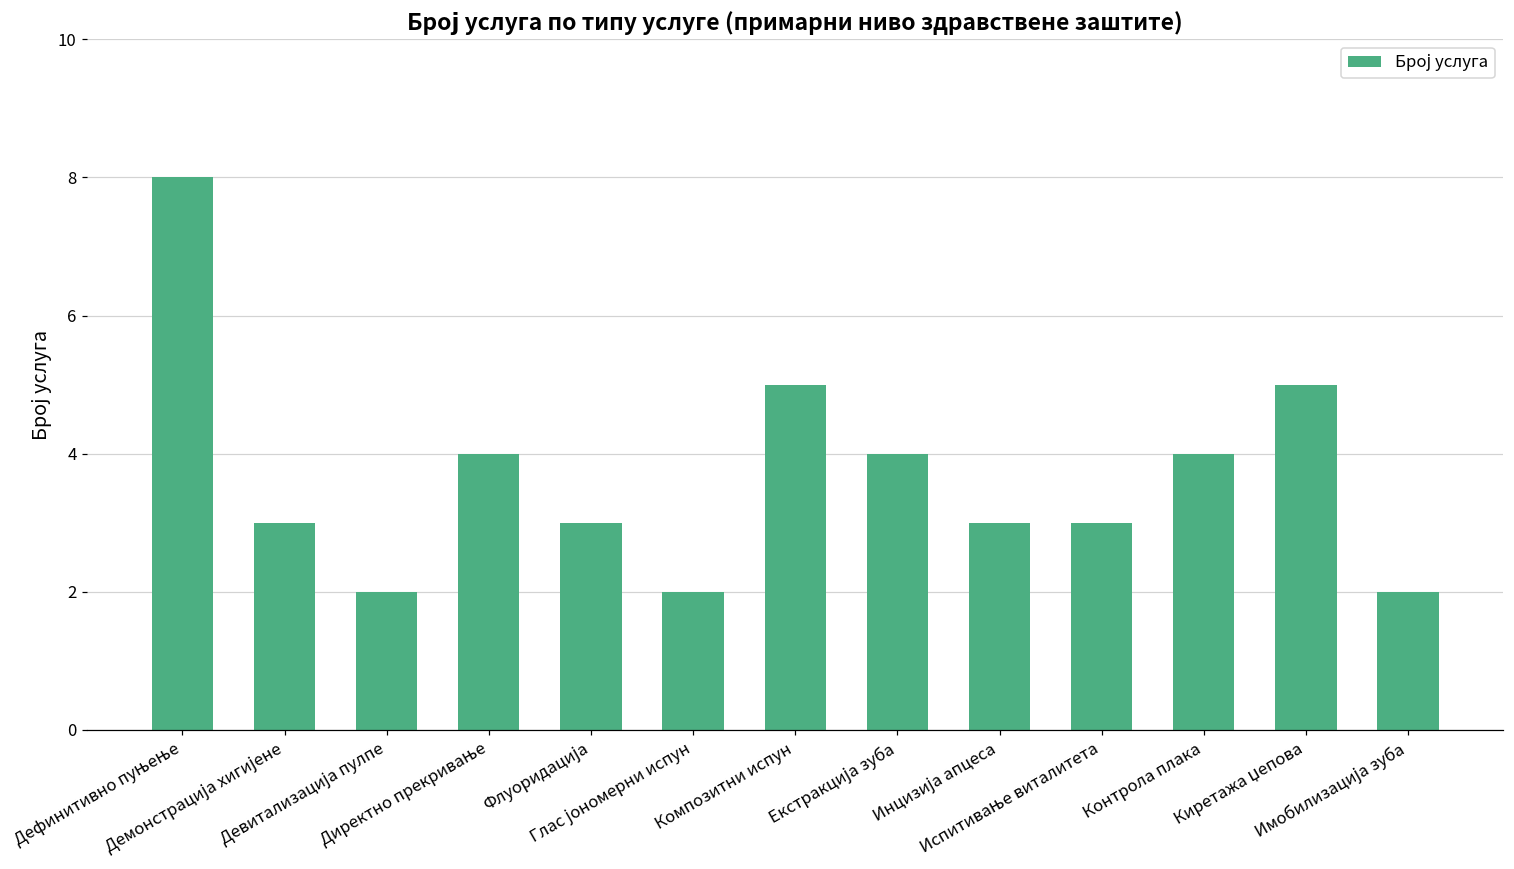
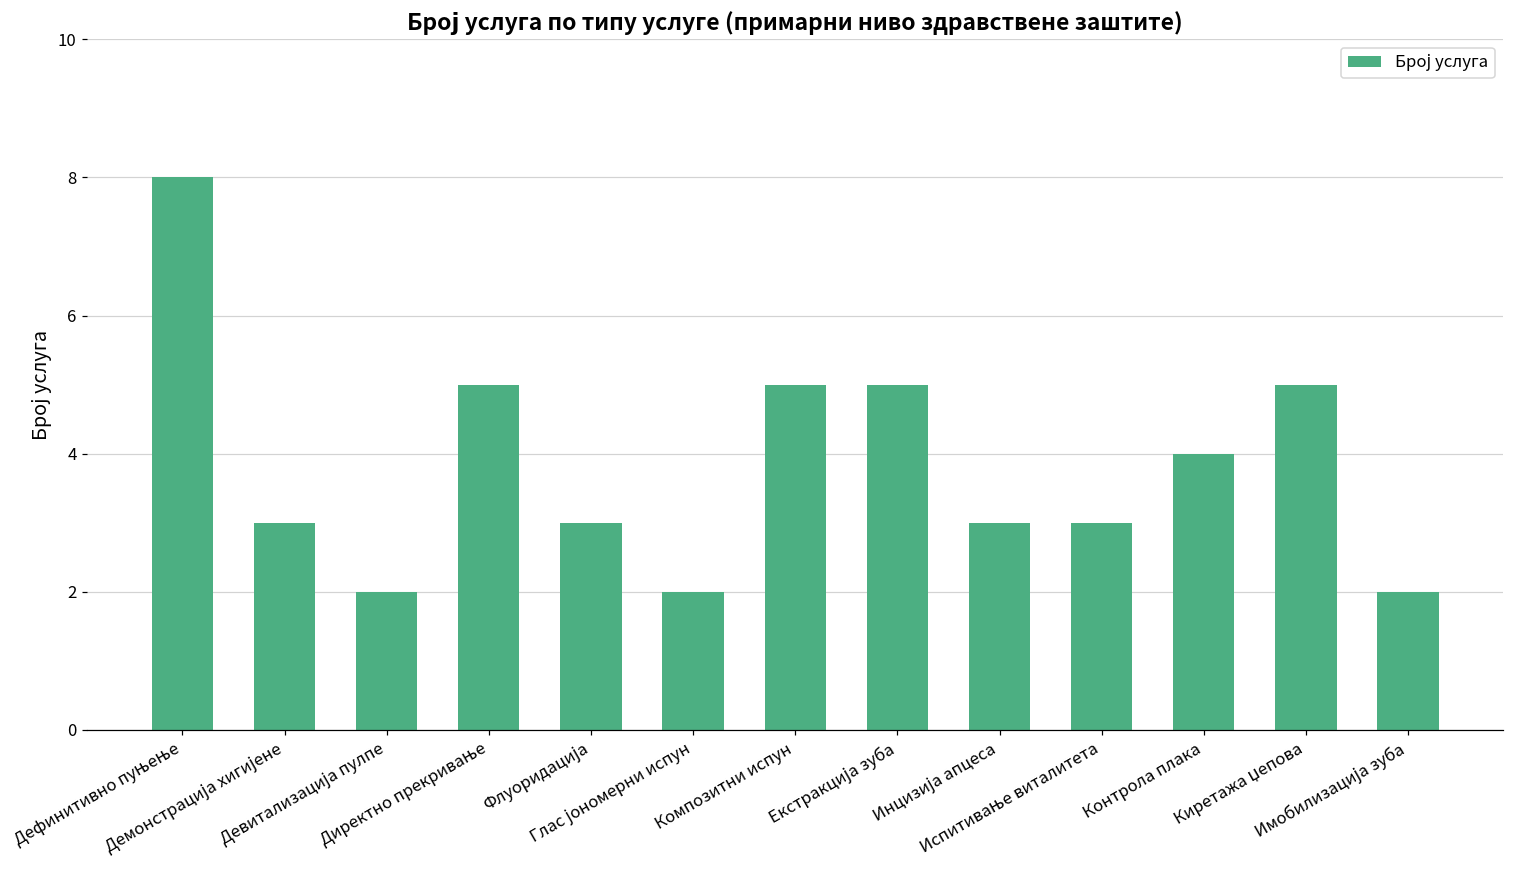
Директно прекривање: 4 -> 5
Екстракција зуба: 4 -> 5
